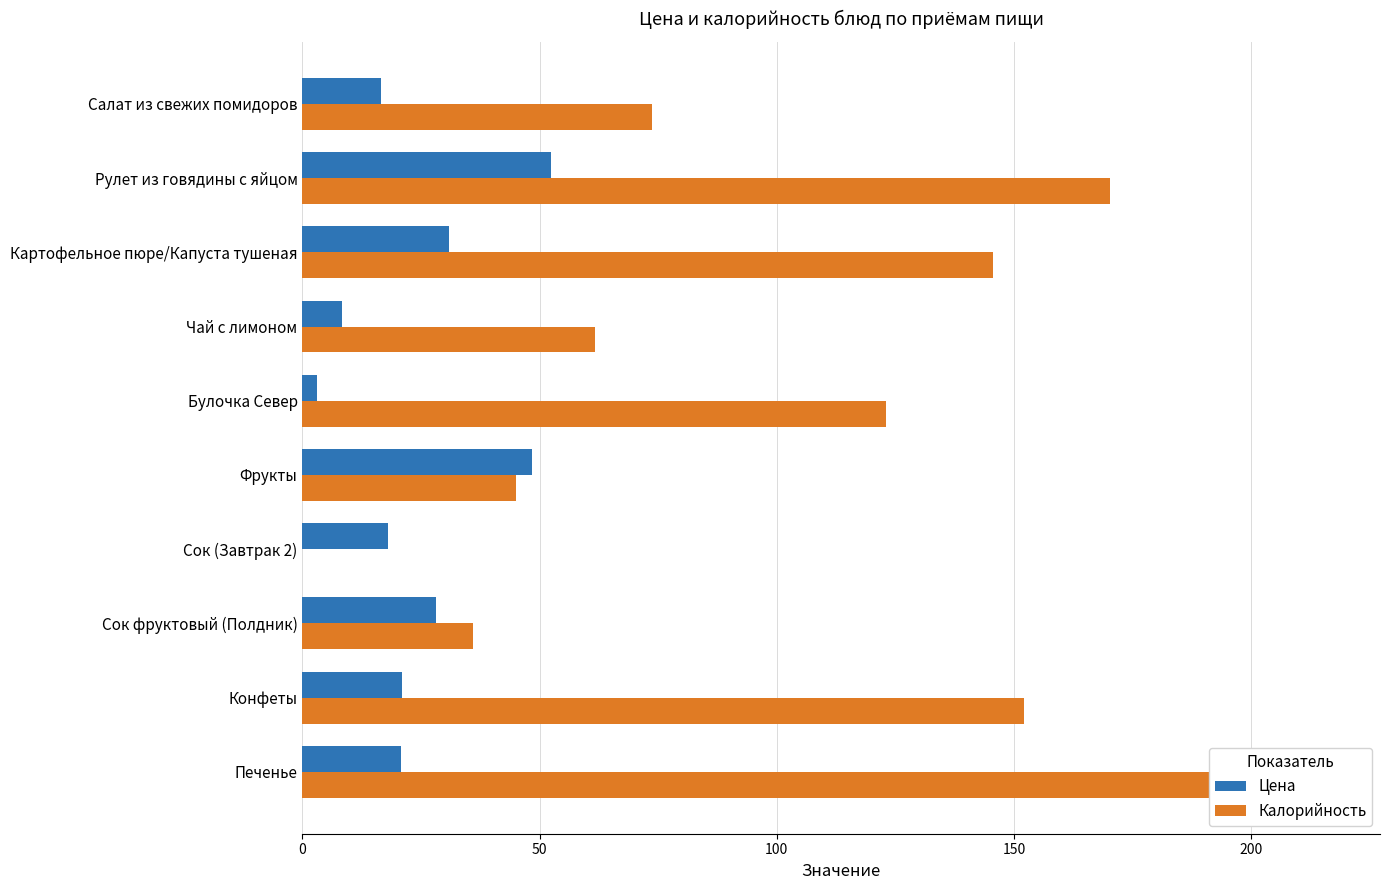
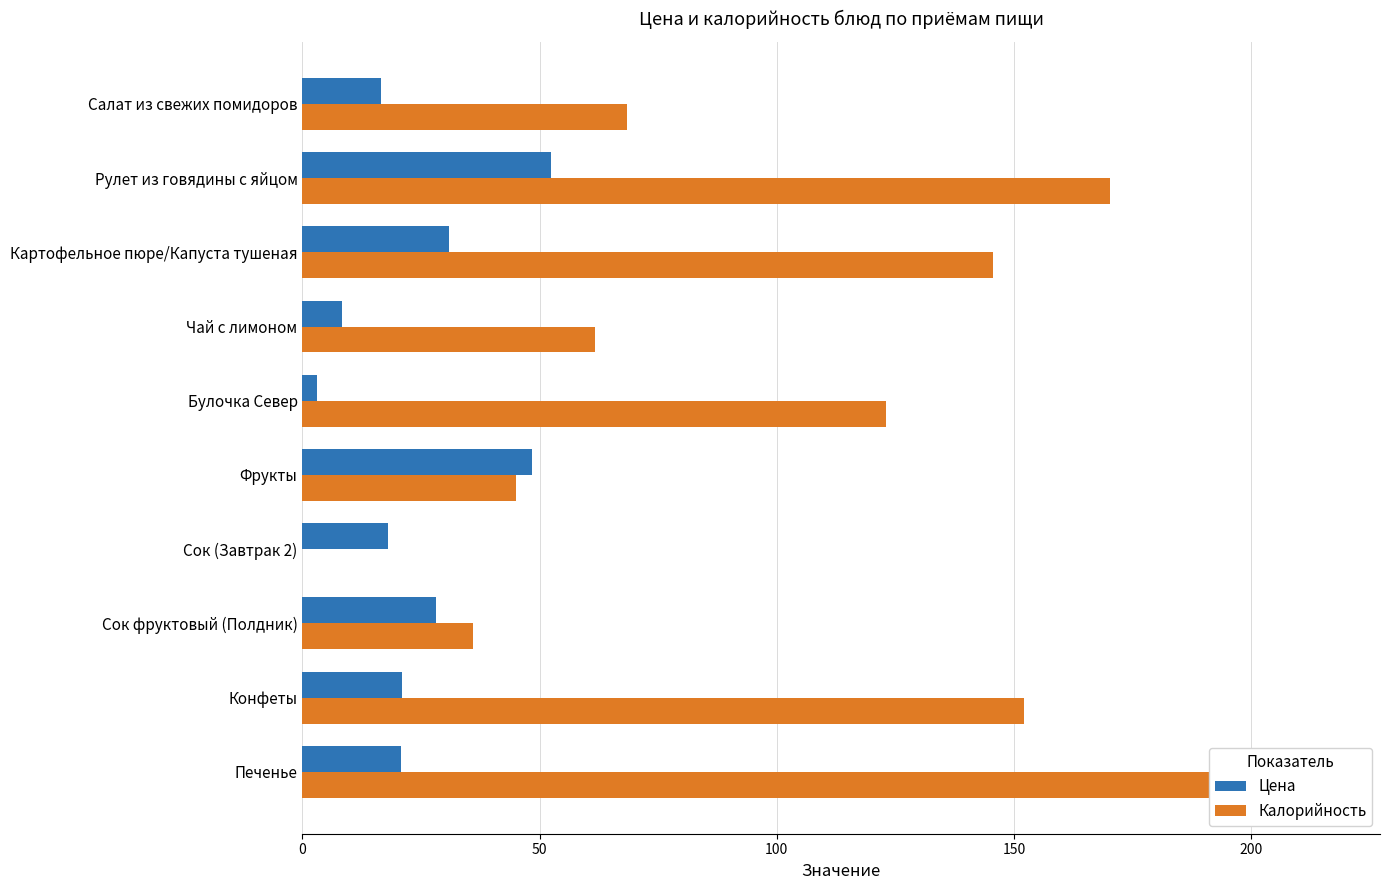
Калорийность, Салат из свежих помидоров: 74 -> 68
